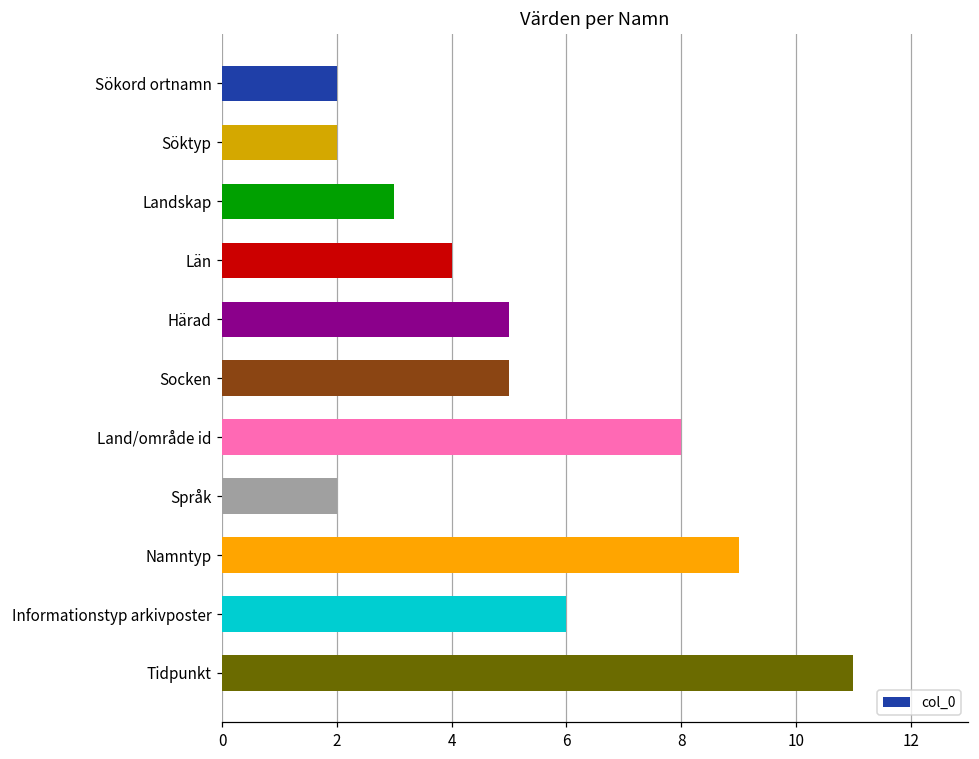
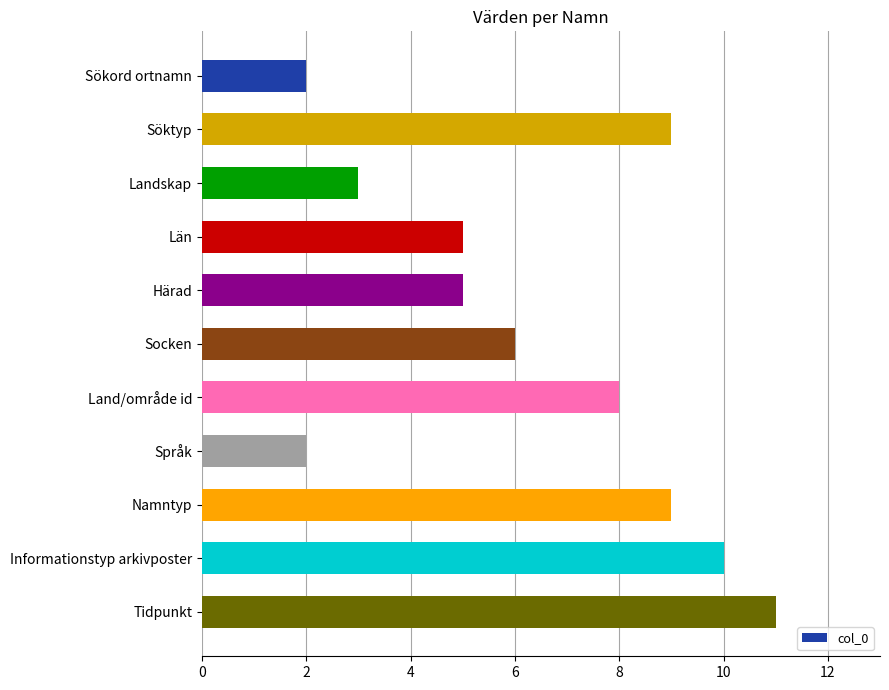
Söktyp: 2 -> 9
Län: 4 -> 5
Socken: 5 -> 6
Informationstyp arkivposter: 6 -> 10
